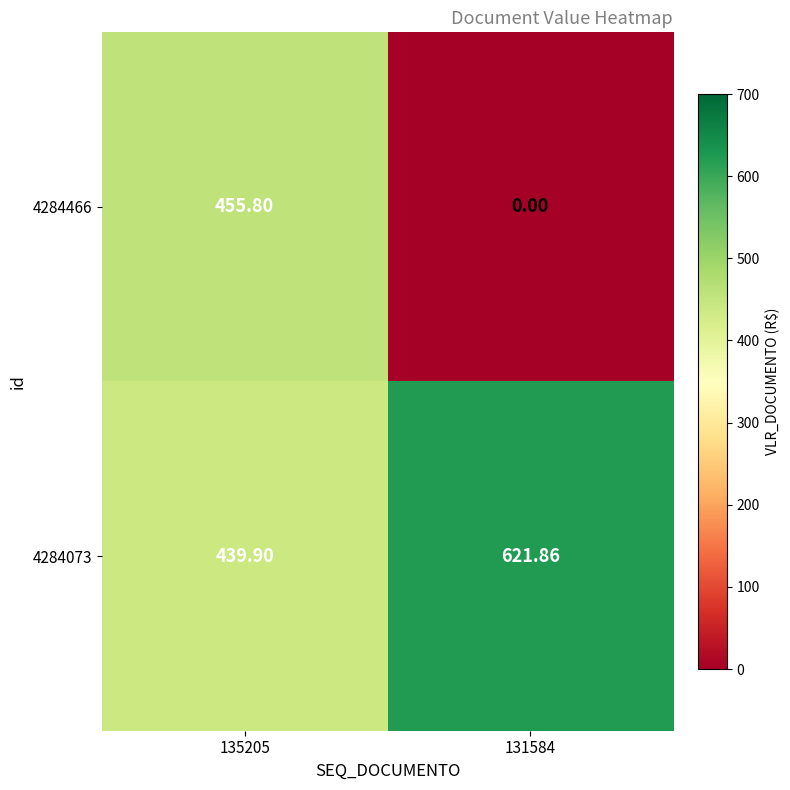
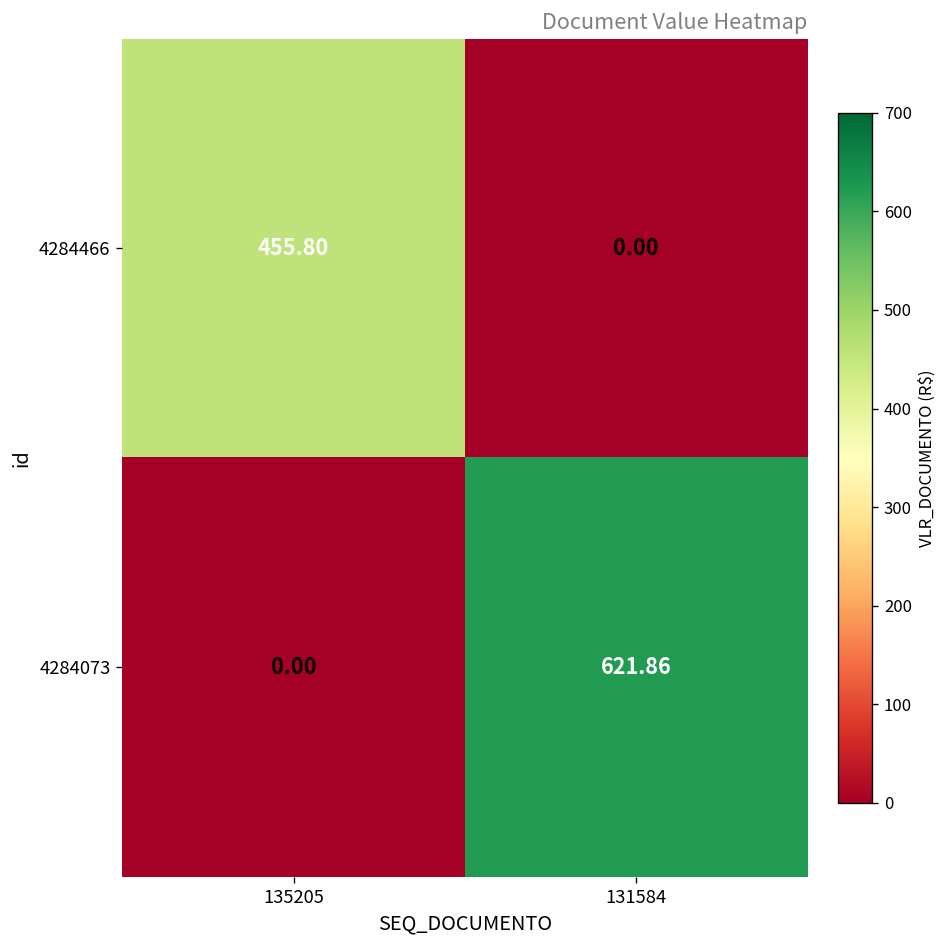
4284073, 135205: 439.90 -> 0.00
